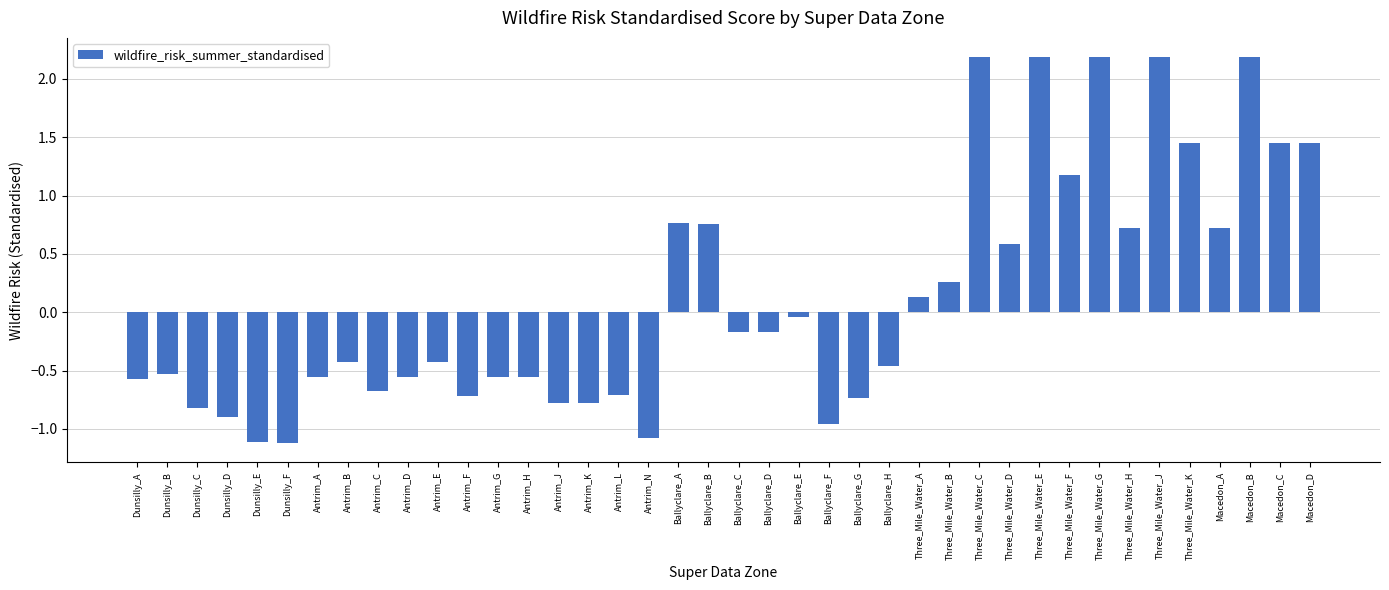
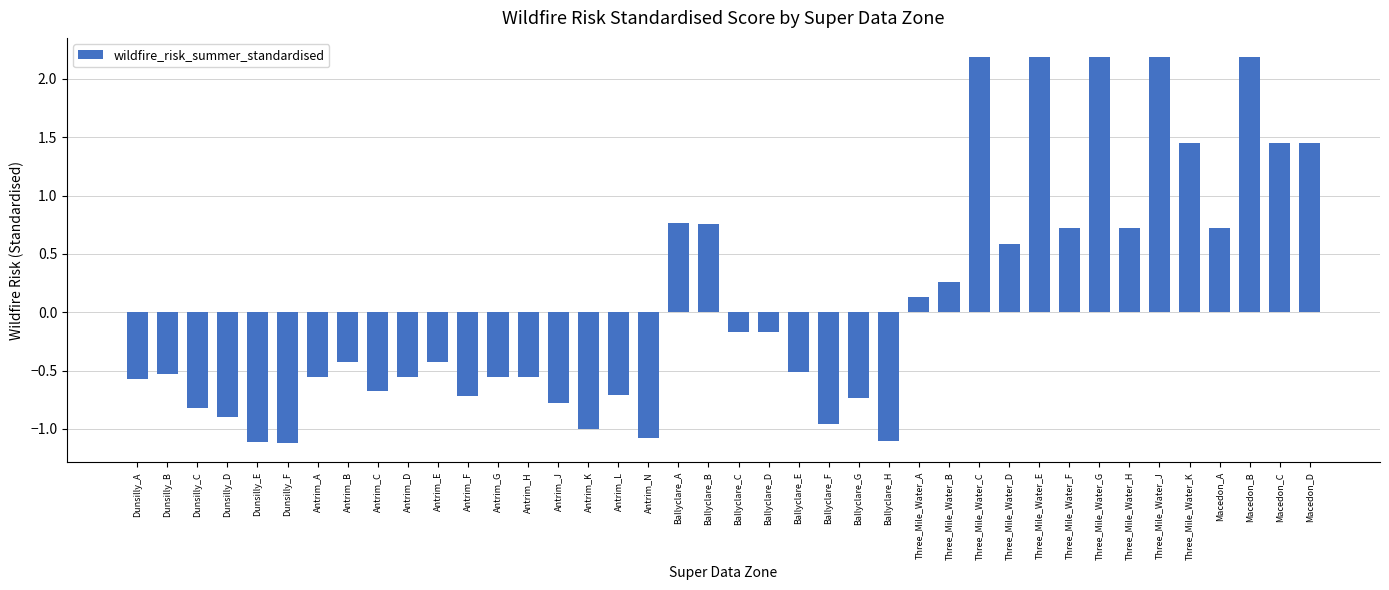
Antrim_K: -0.78 -> -1.01
Ballyclare_E: -0.04 -> -0.51
Ballyclare_H: -0.46 -> -1.10
Three_Mile_Water_F: 1.18 -> 0.72
